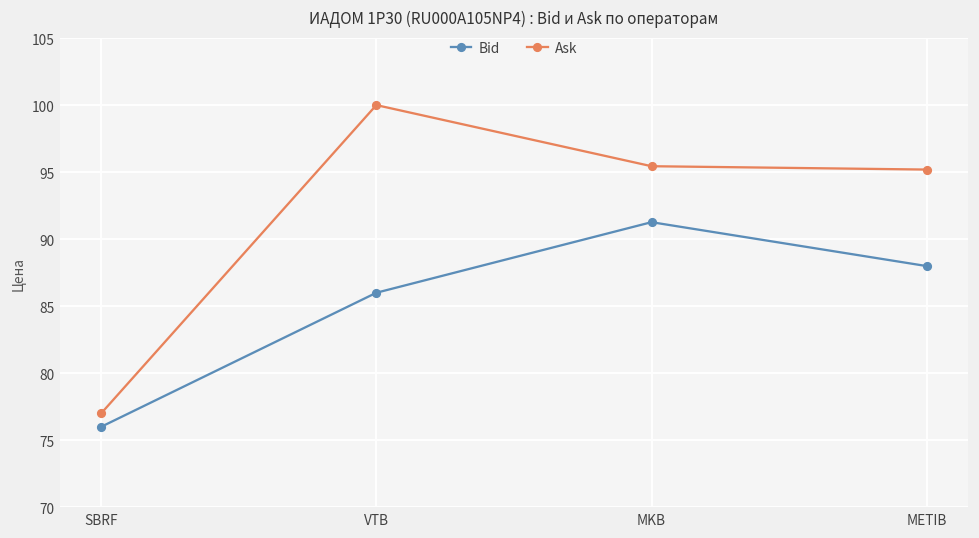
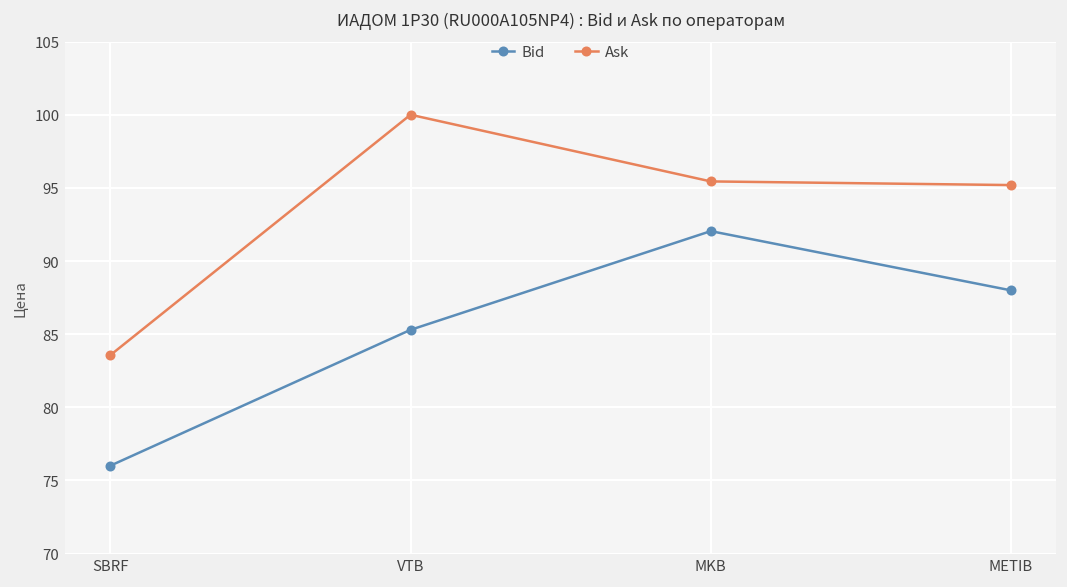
Ask, SBRF: 77.0 -> 83.6
Bid, VTB: 86.0 -> 85.3
Bid, MKB: 91.3 -> 92.1
